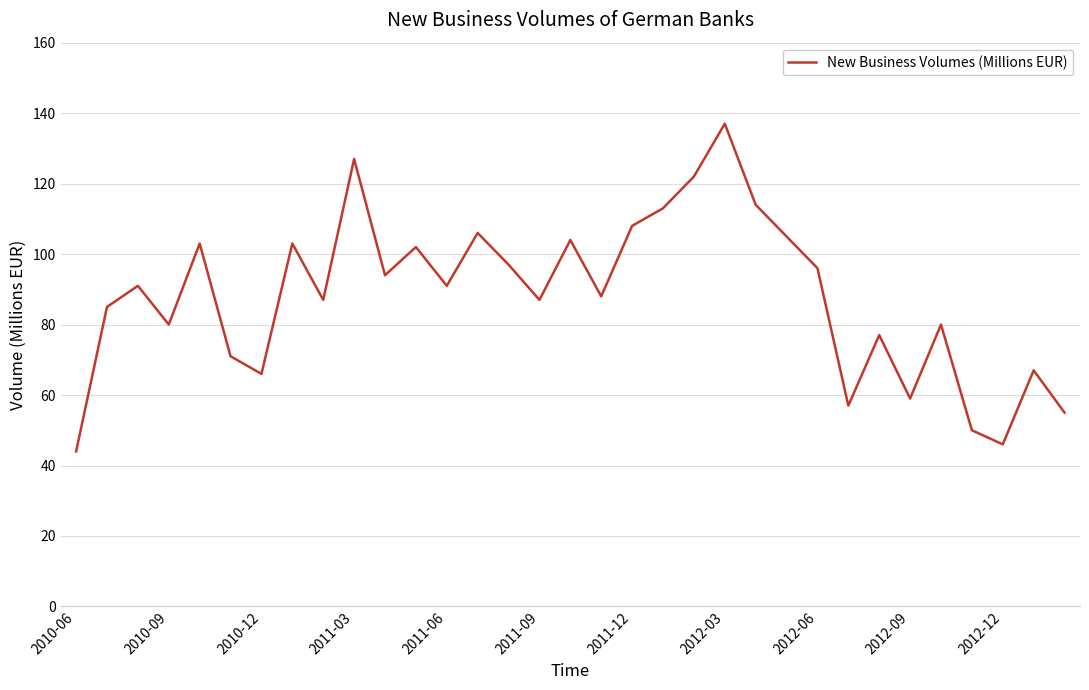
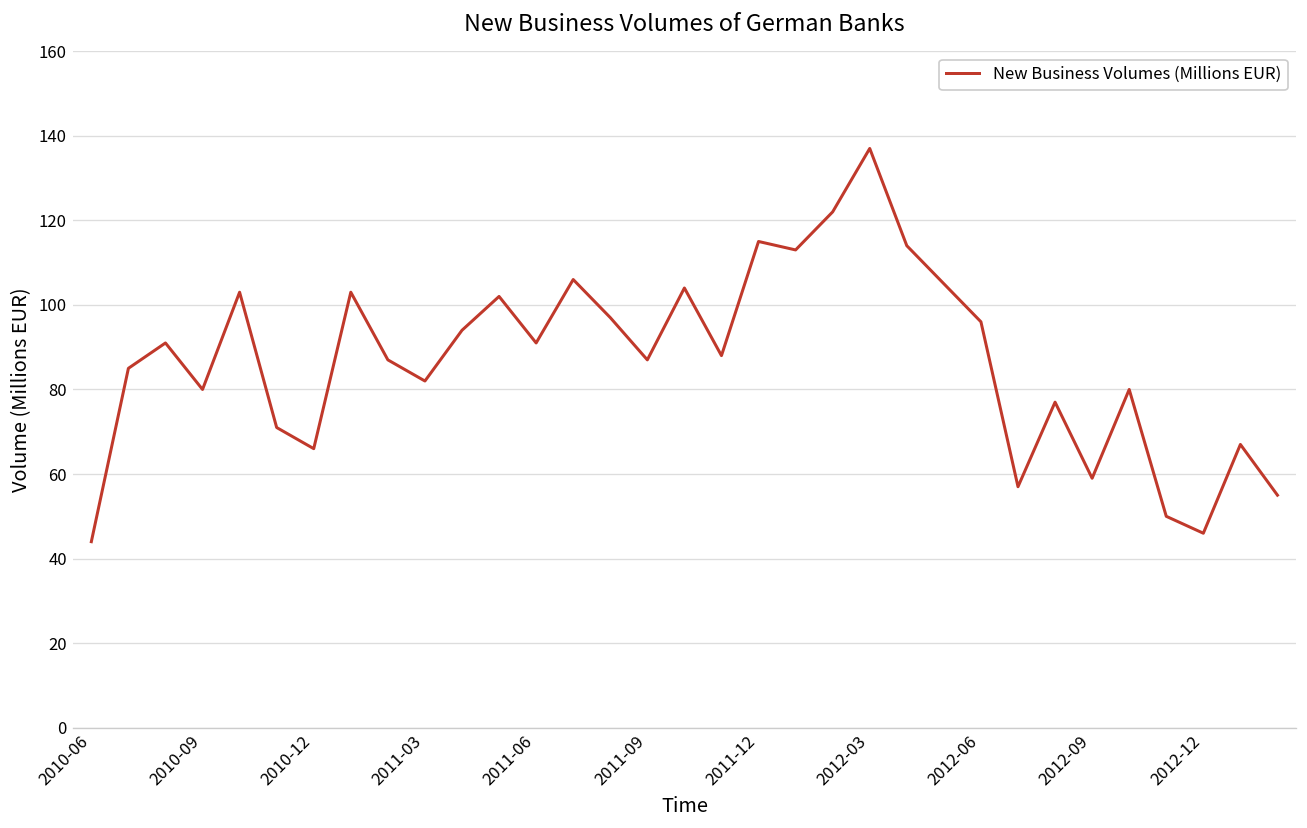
2011-03: 127 -> 82
2011-12: 108 -> 115
